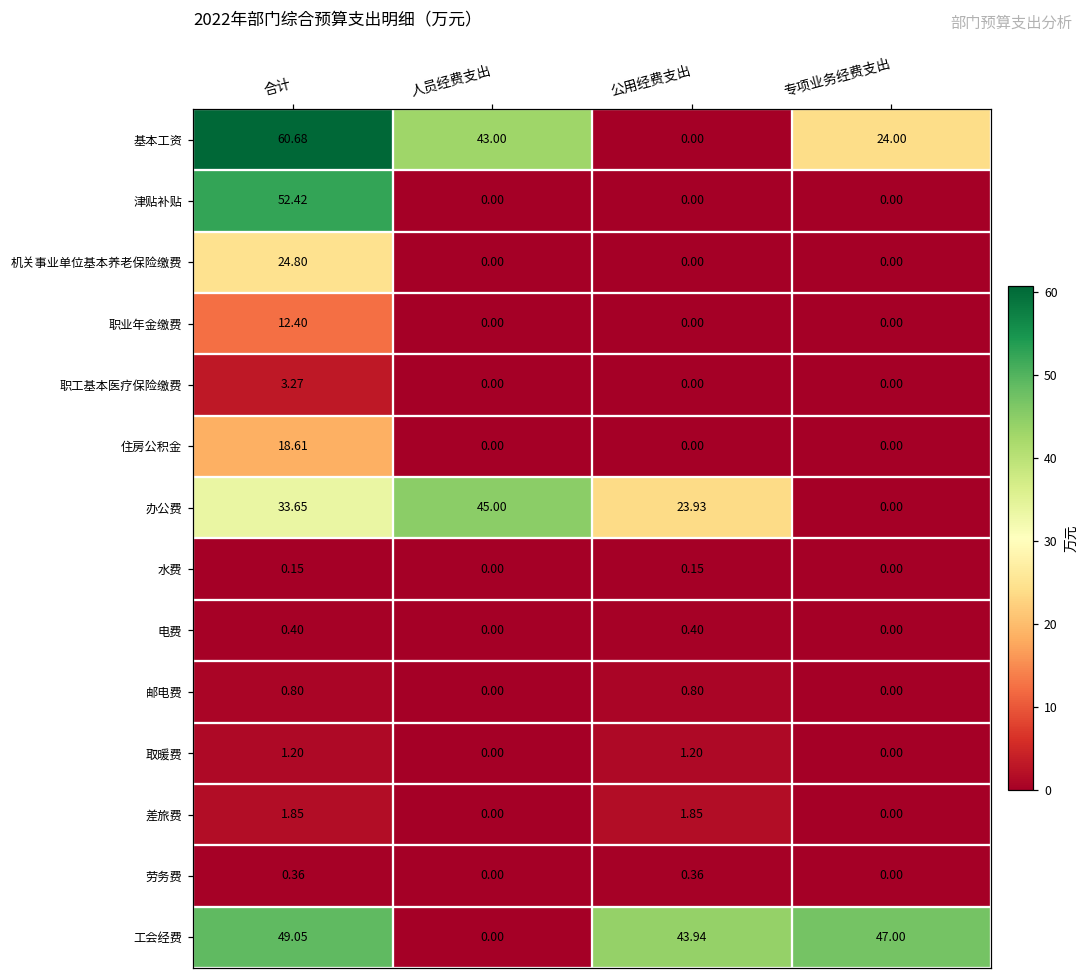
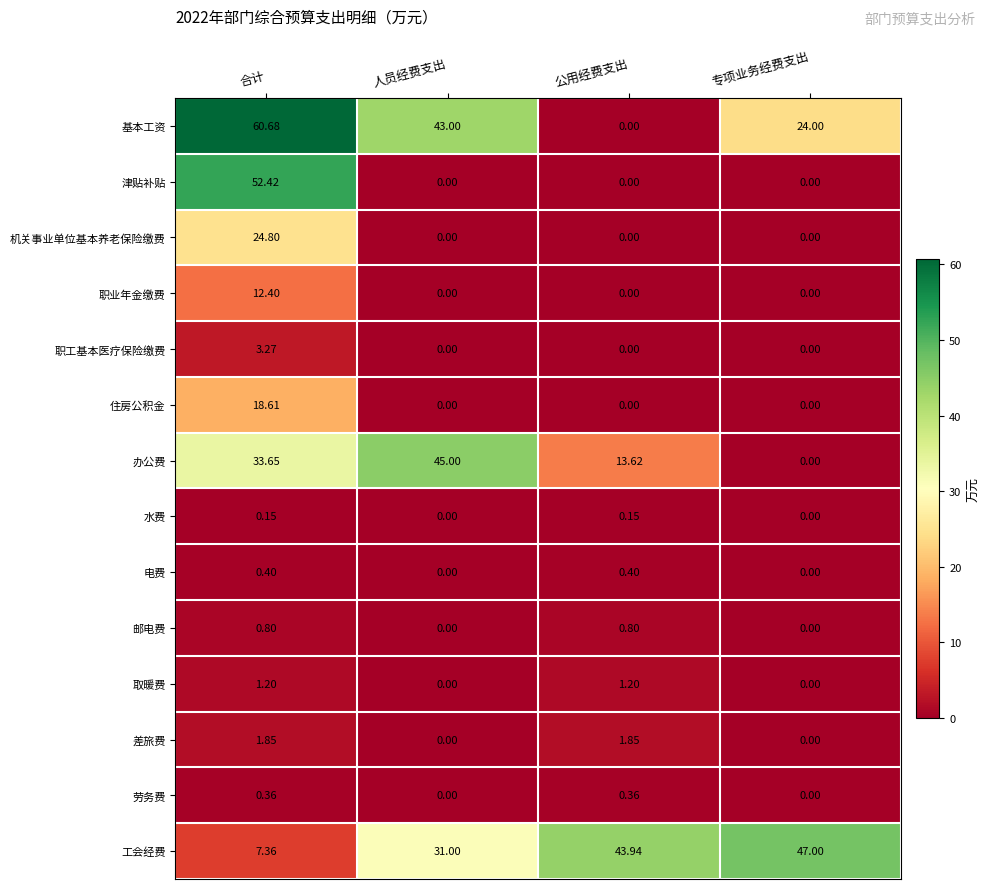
办公费, 公用经费支出: 23.93 -> 13.62
工会经费, 合计: 49.05 -> 7.36
工会经费, 人员经费支出: 0.00 -> 31.00
